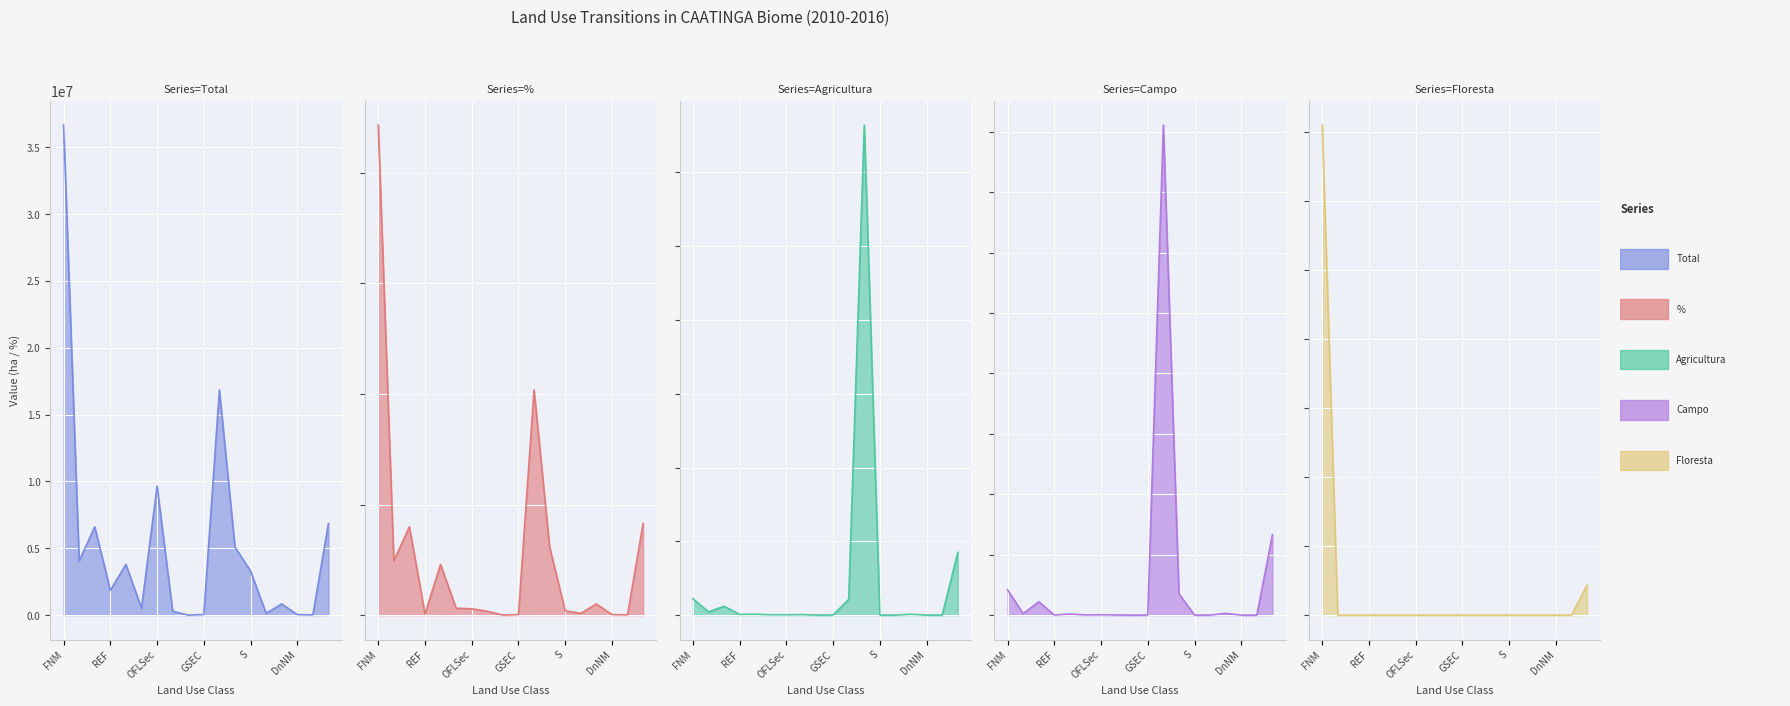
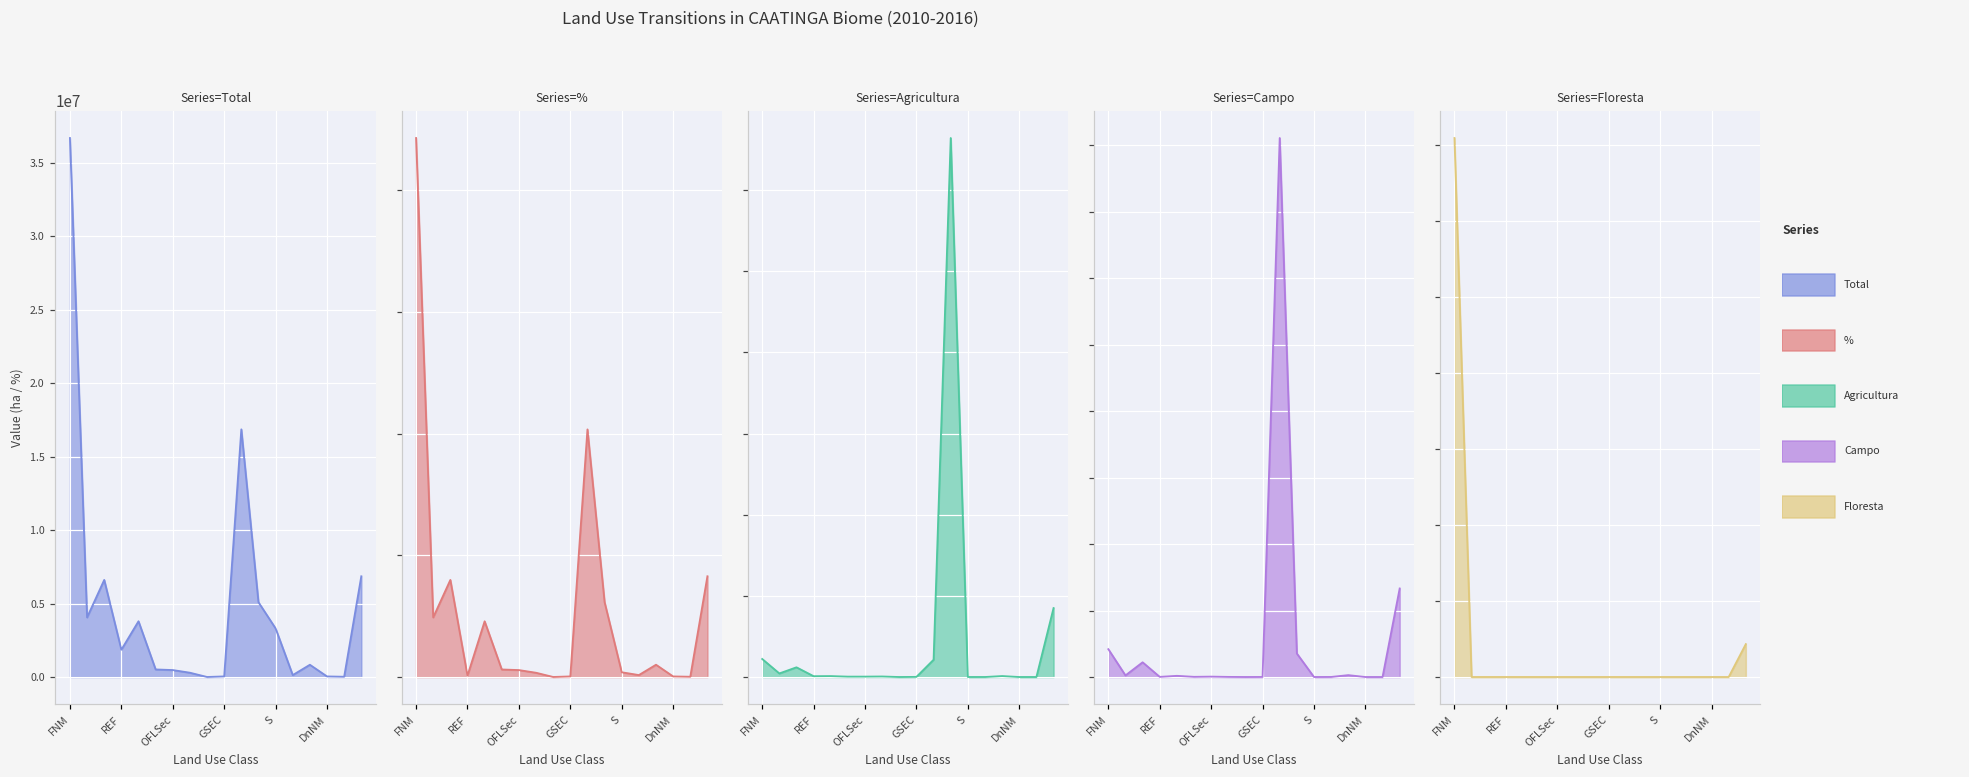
Series=Total, OFLSec: 9600000 -> 500000
